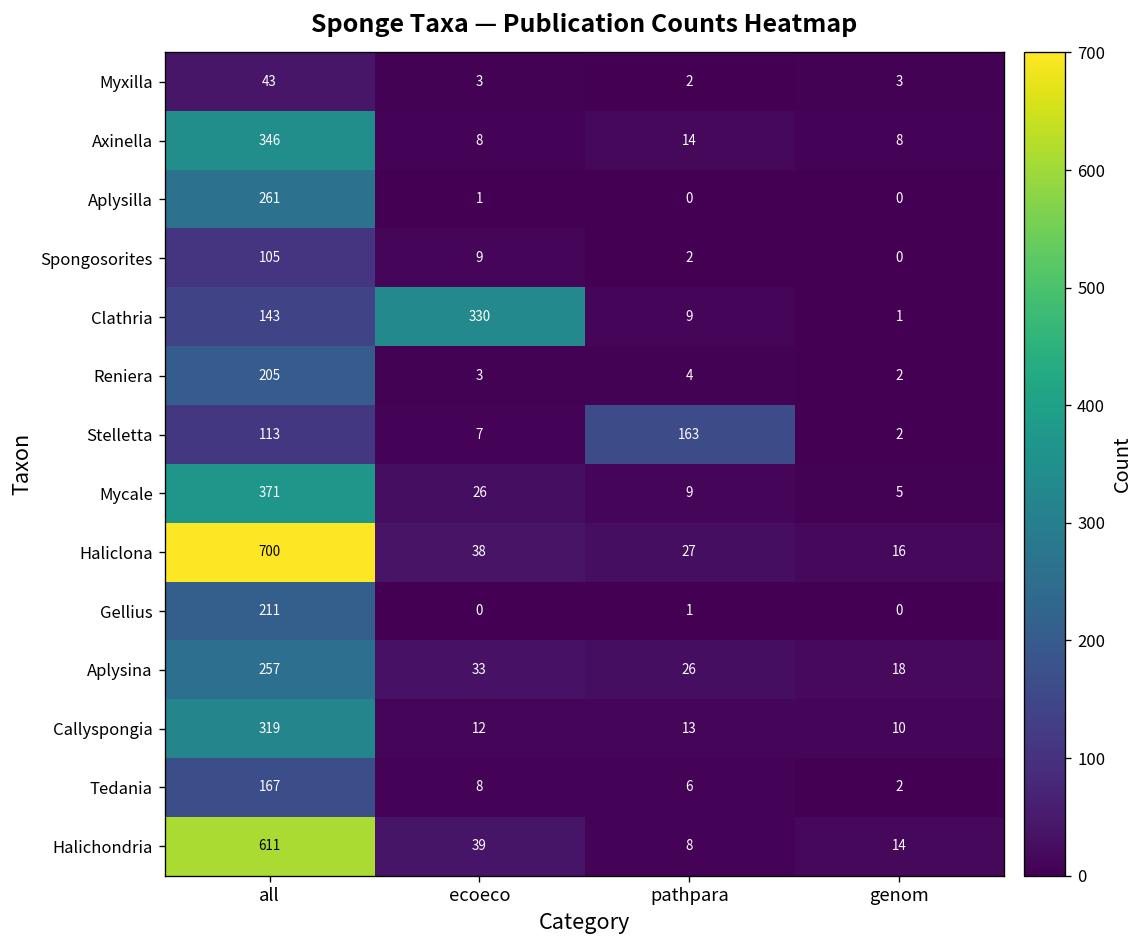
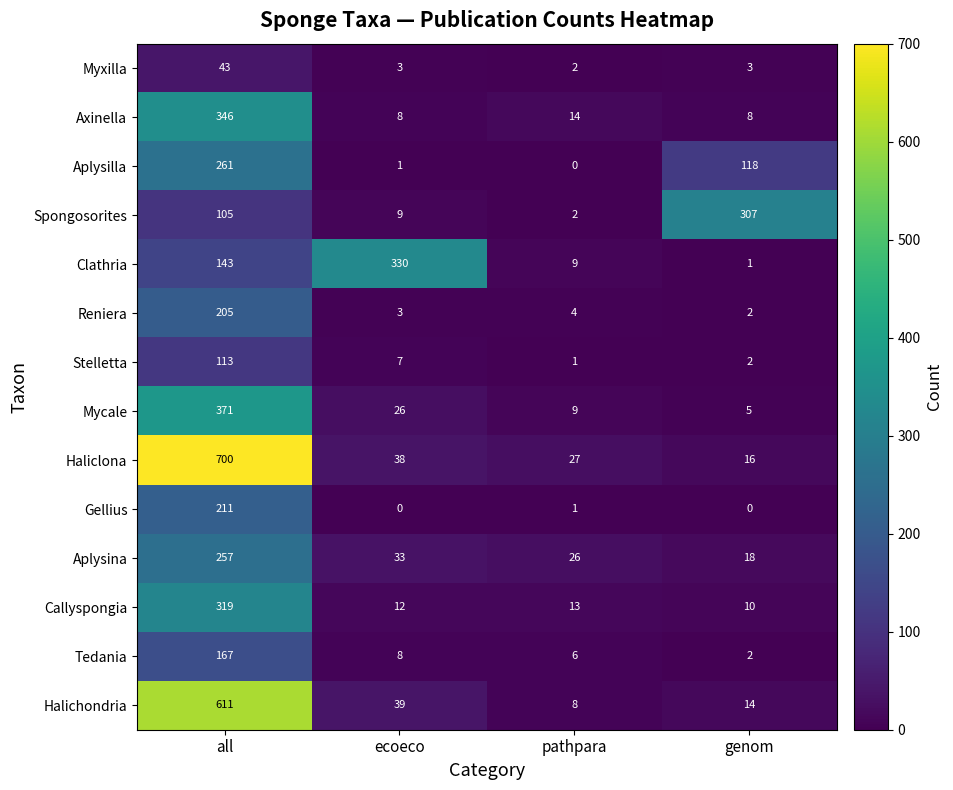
Aplysilla, genom: 0 -> 118
Spongosorites, genom: 0 -> 307
Stelletta, pathpara: 163 -> 1
